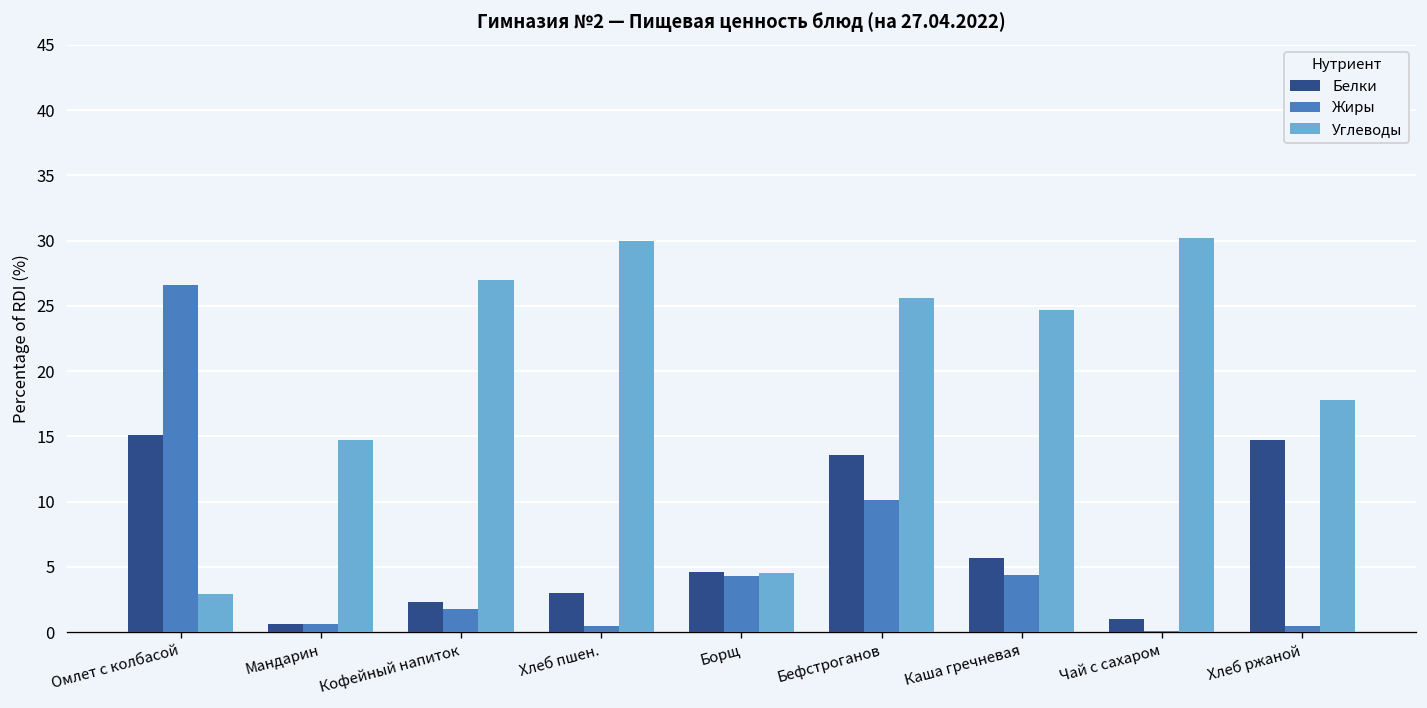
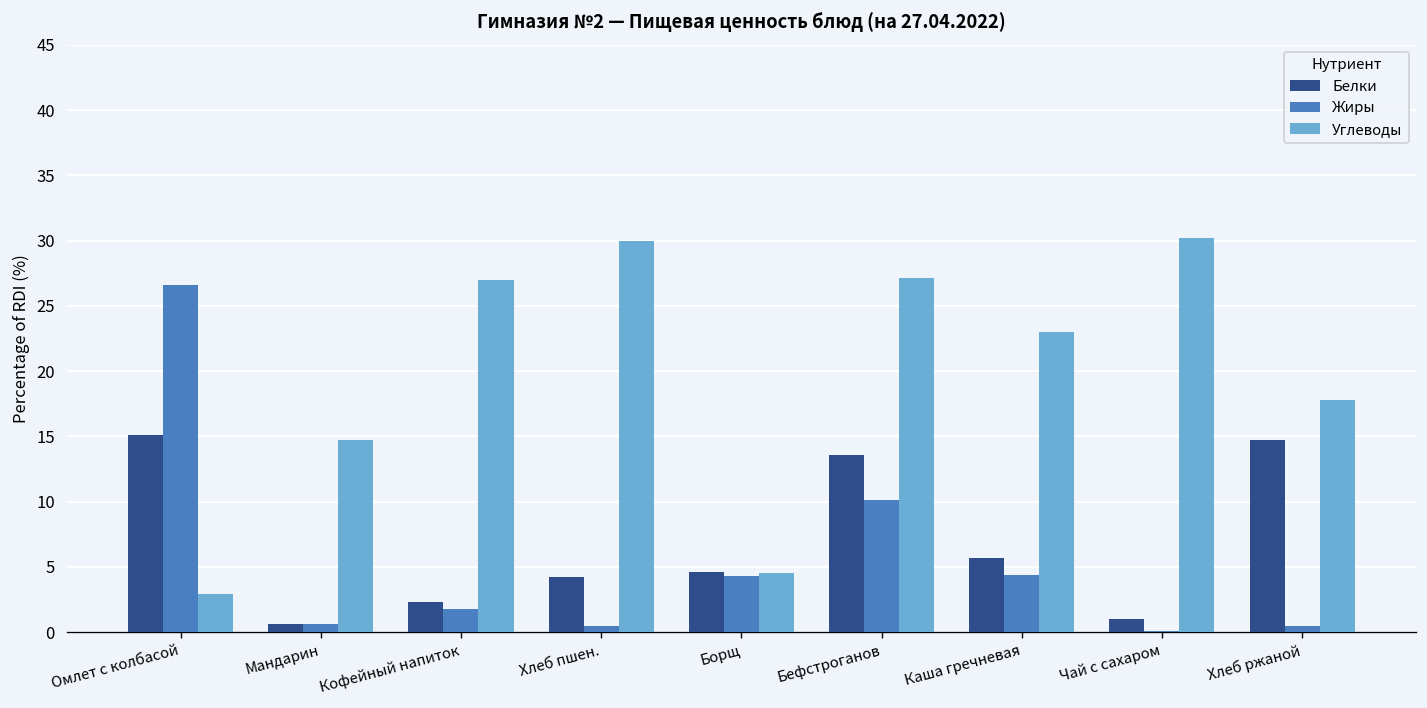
Белки, Хлеб пшен.: 3.0 -> 4.2
Углеводы, Бефстроганов: 25.6 -> 27.1
Углеводы, Каша гречневая: 24.7 -> 23.0
